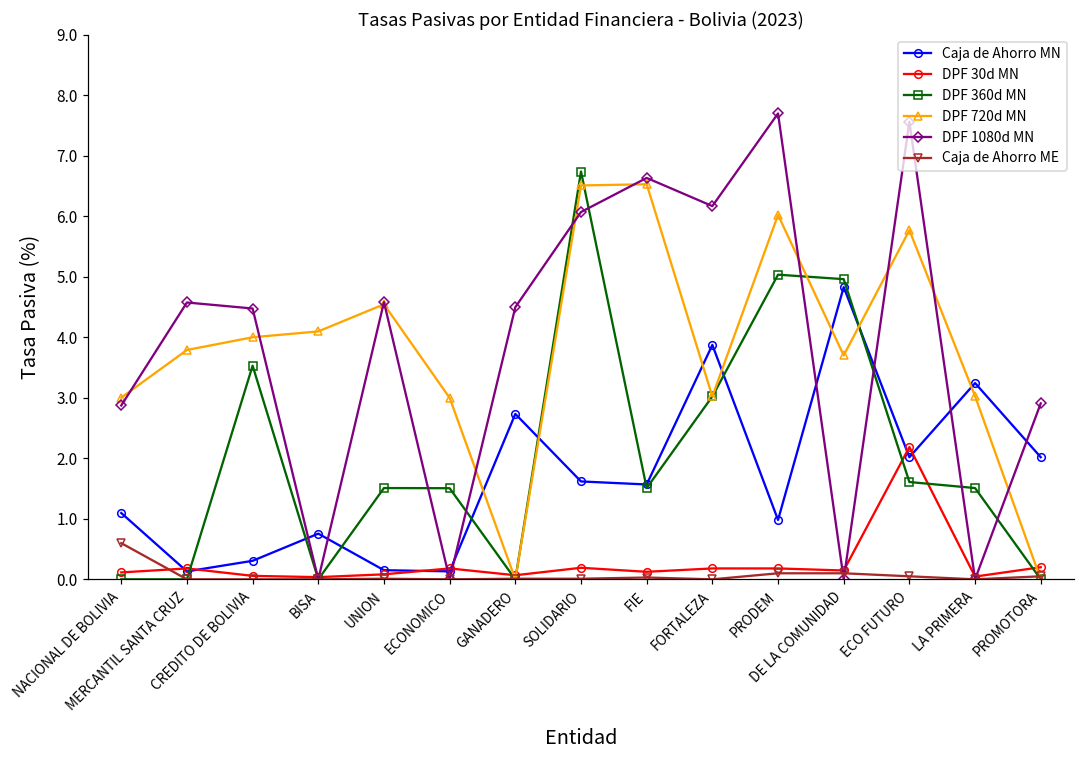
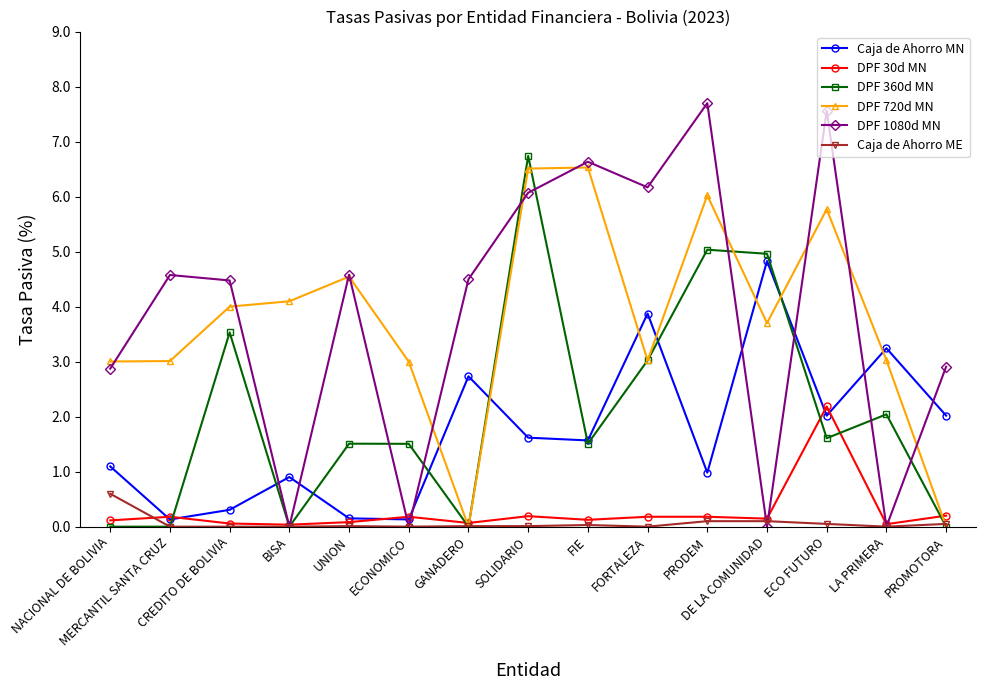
DPF 720d MN, MERCANTIL SANTA CRUZ: 3.8 -> 3.0
Caja de Ahorro MN, BISA: 0.8 -> 0.9
DPF 360d MN, LA PRIMERA: 1.5 -> 2.0
